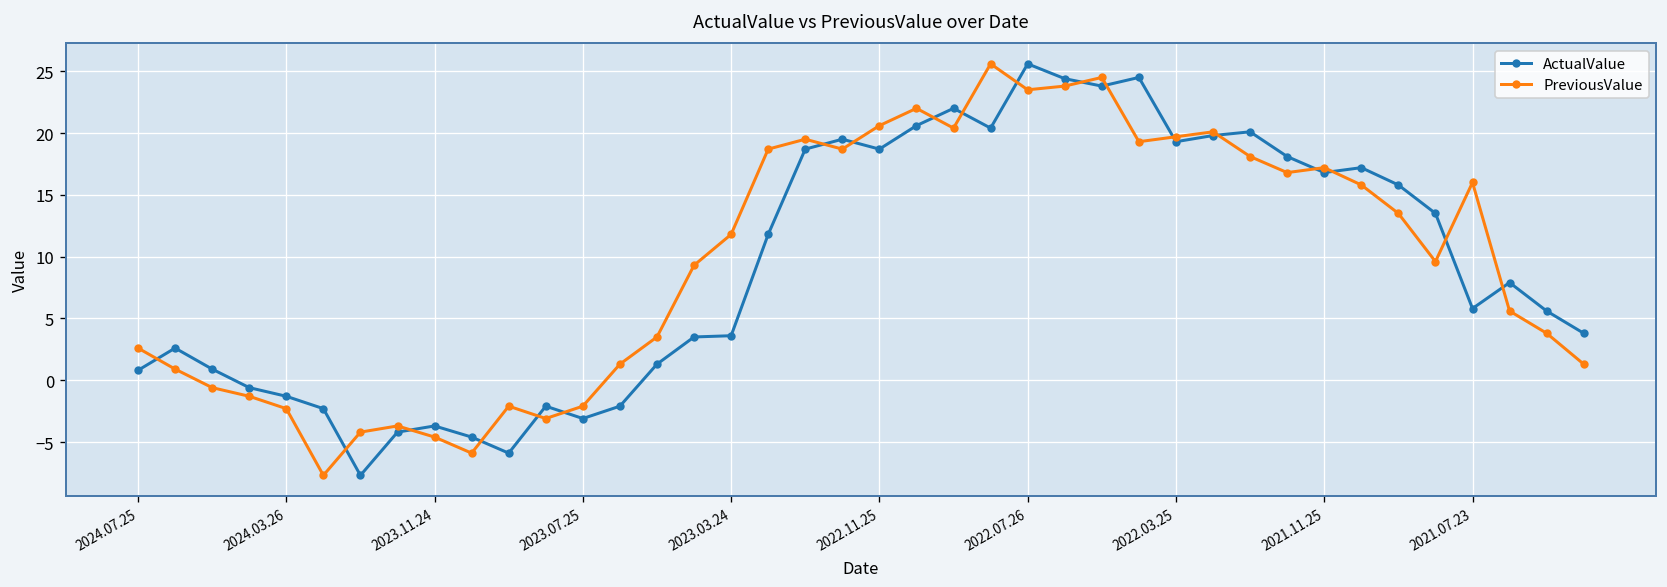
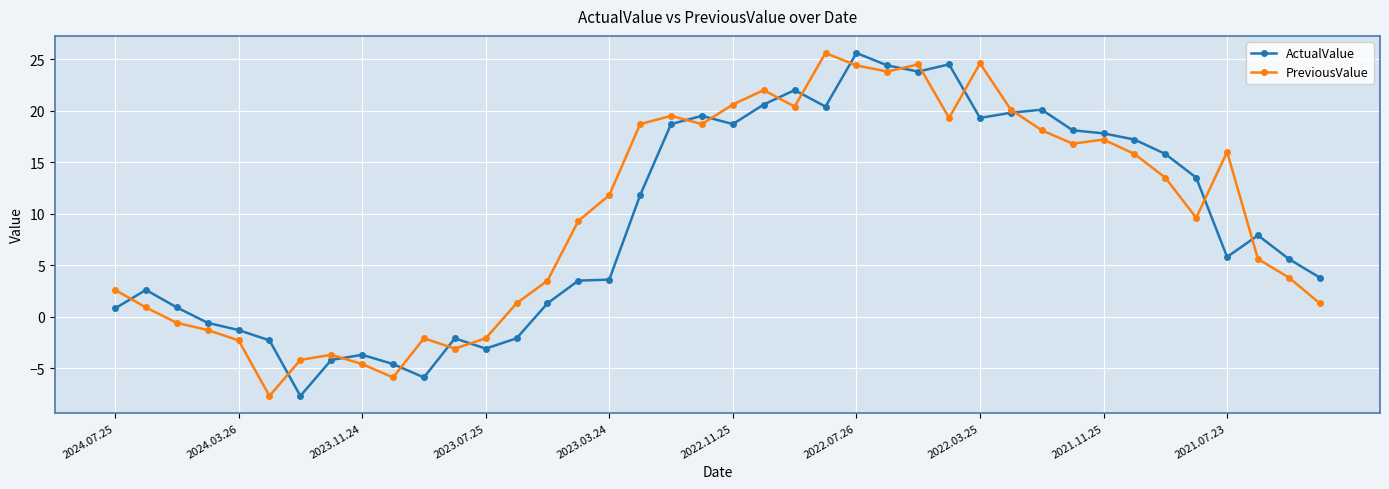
PreviousValue, 2022.07.26: 23.5 -> 24.4
PreviousValue, 2022.03.25: 19.7 -> 24.6
ActualValue, 2021.11.25: 16.8 -> 17.8
